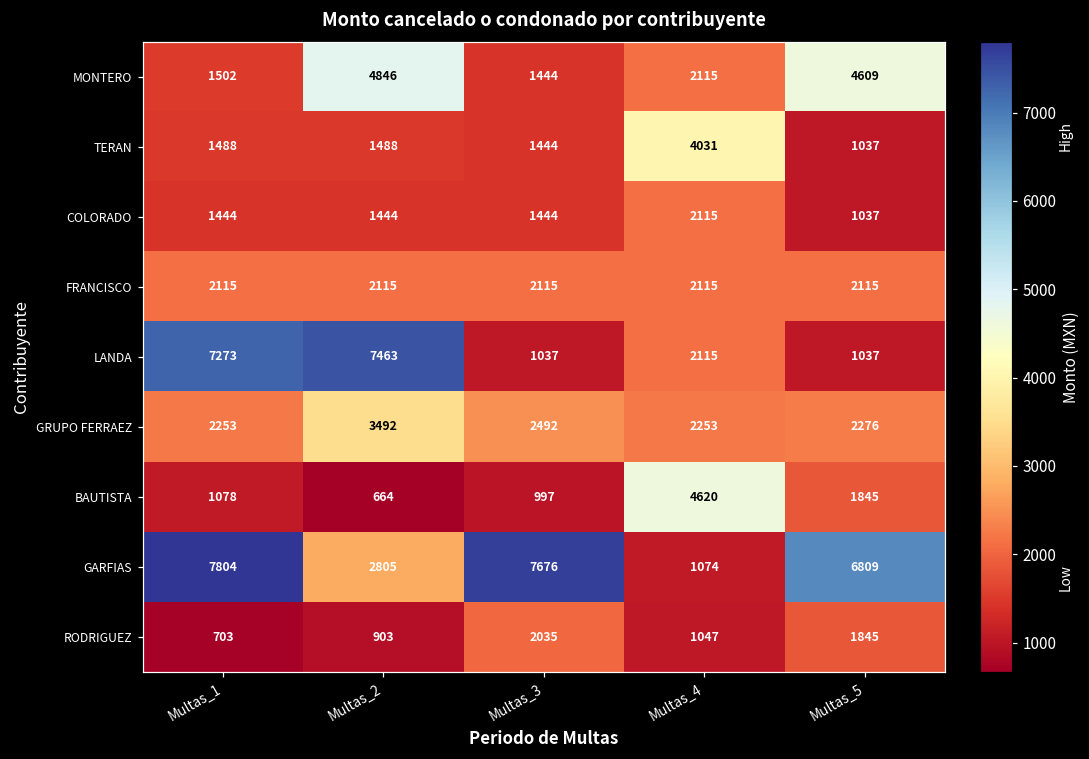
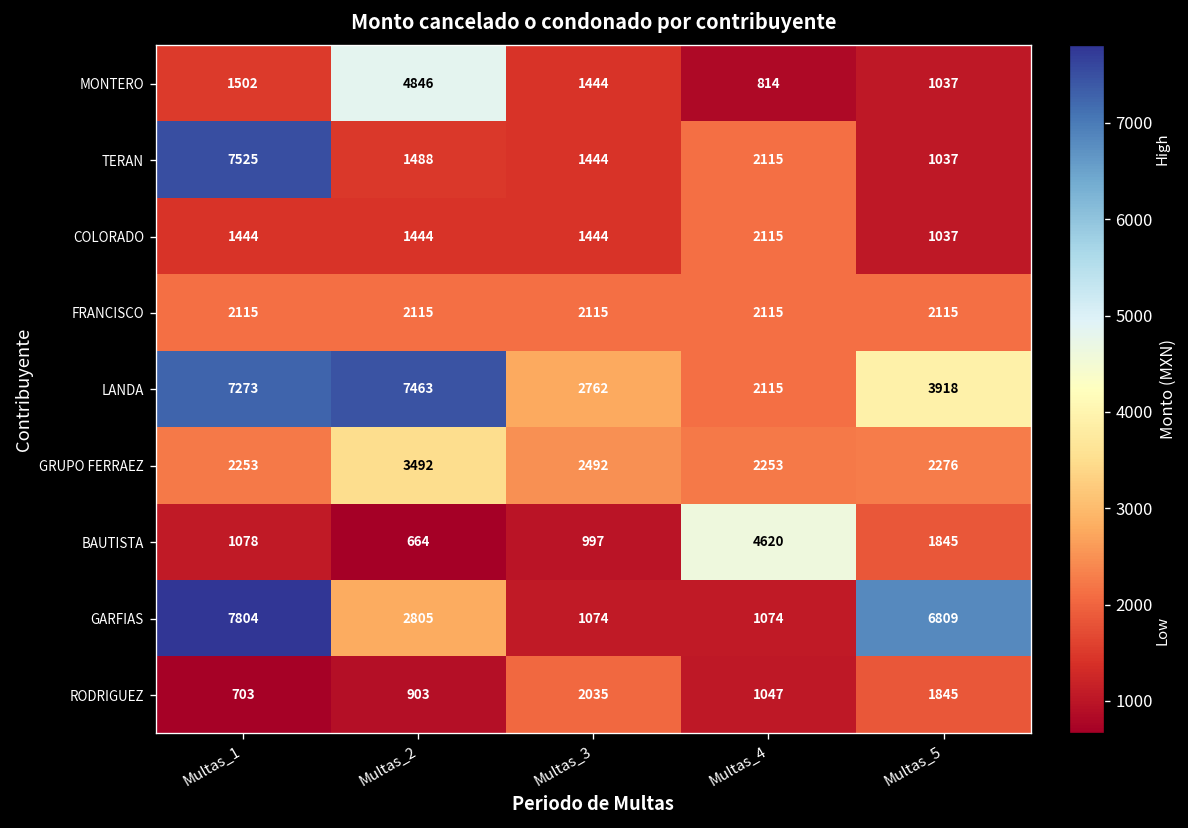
MONTERO, Multas_4: 2115 -> 814
MONTERO, Multas_5: 4609 -> 1037
TERAN, Multas_1: 1488 -> 7525
TERAN, Multas_4: 4031 -> 2115
LANDA, Multas_3: 1037 -> 2762
LANDA, Multas_5: 1037 -> 3918
GARFIAS, Multas_3: 7676 -> 1074
